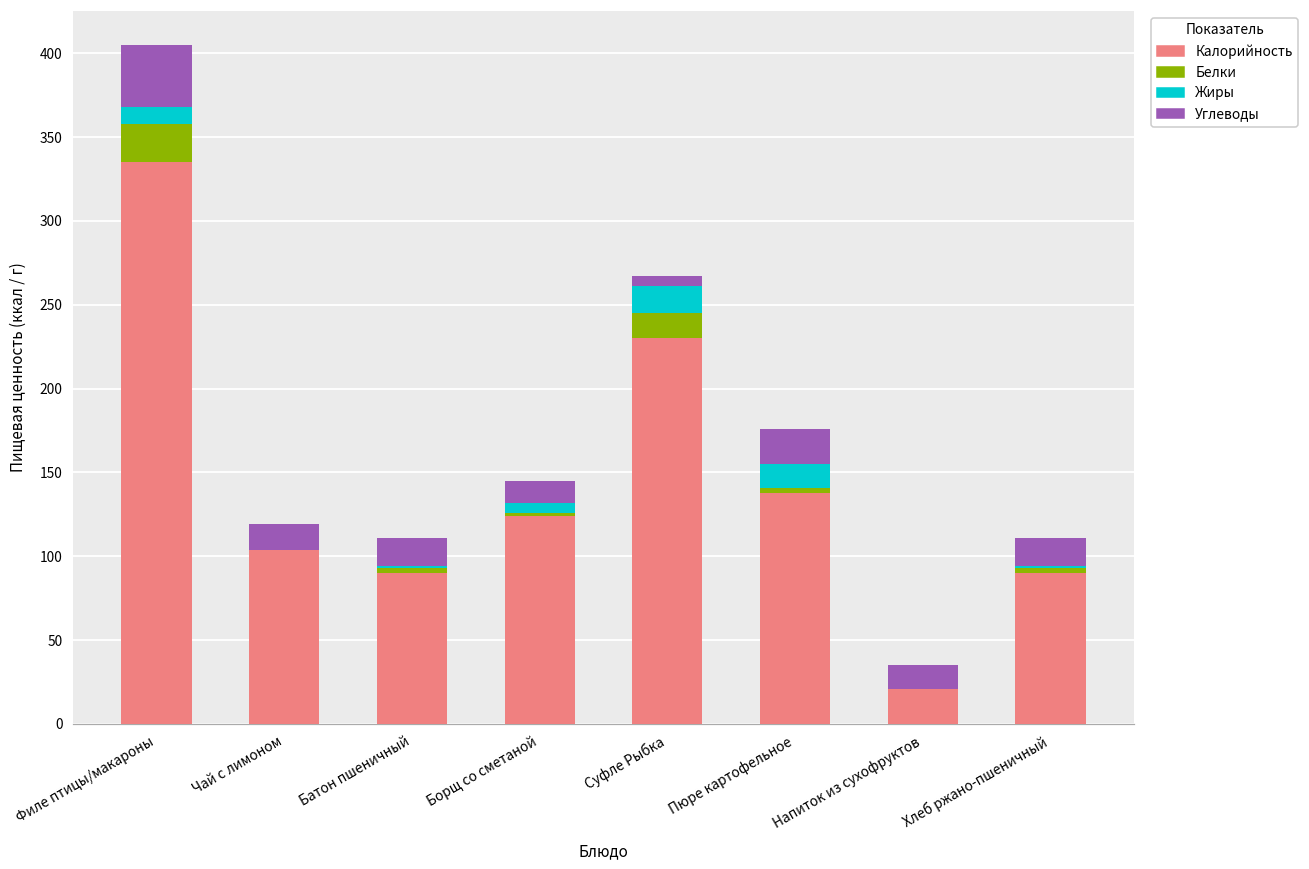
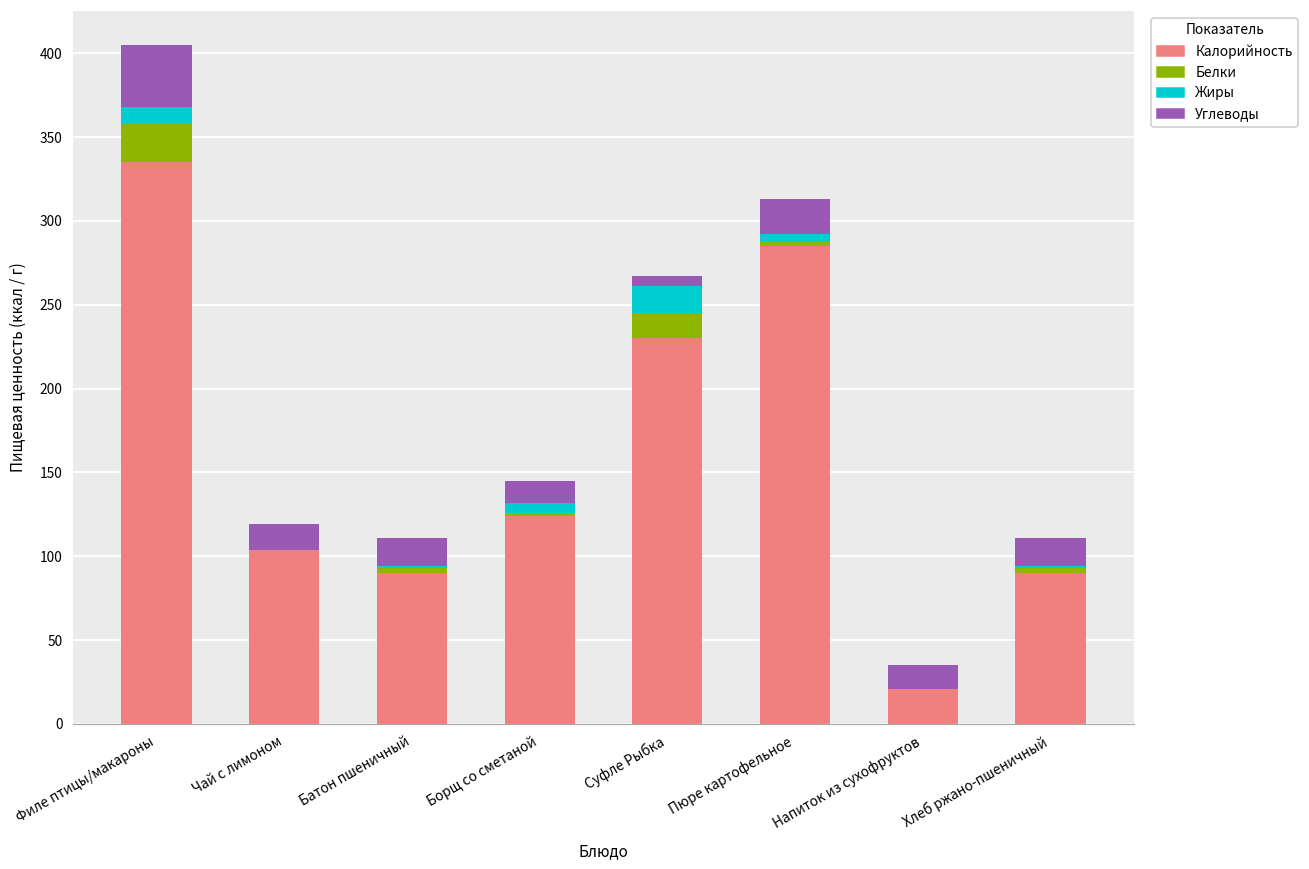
Калорийность, Пюре картофельное: 138 -> 285
Жиры, Пюре картофельное: 14 -> 4
